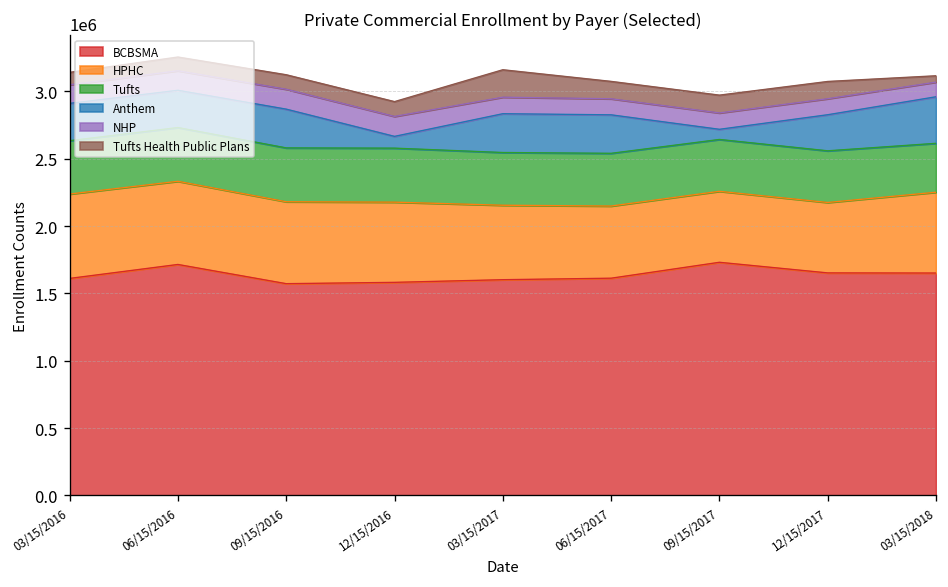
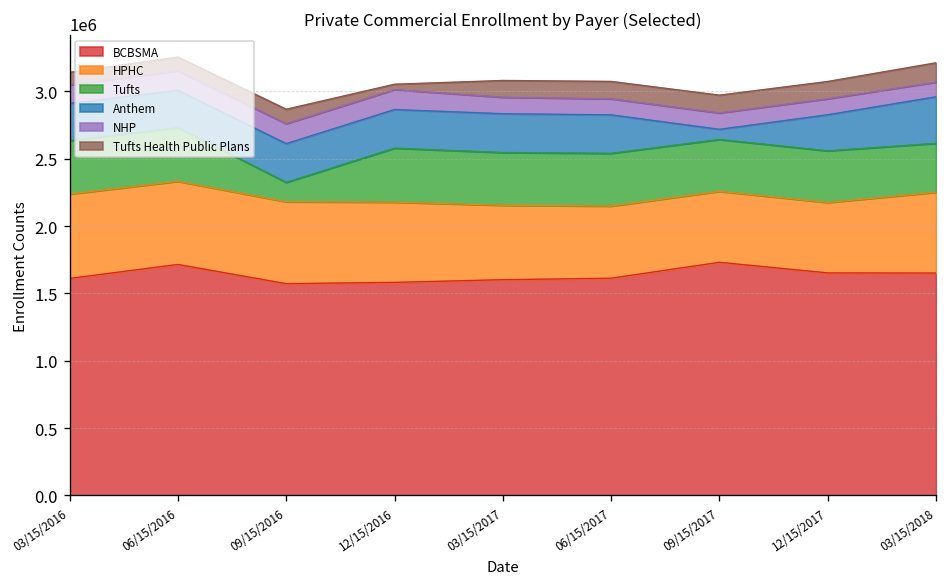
Tufts, 09/15/2016: 400000 -> 140000
Anthem, 12/15/2016: 90000 -> 290000
Tufts Health Public Plans, 12/15/2016: 110000 -> 40000
Tufts Health Public Plans, 03/15/2017: 200000 -> 120000
Tufts Health Public Plans, 03/15/2018: 50000 -> 140000
